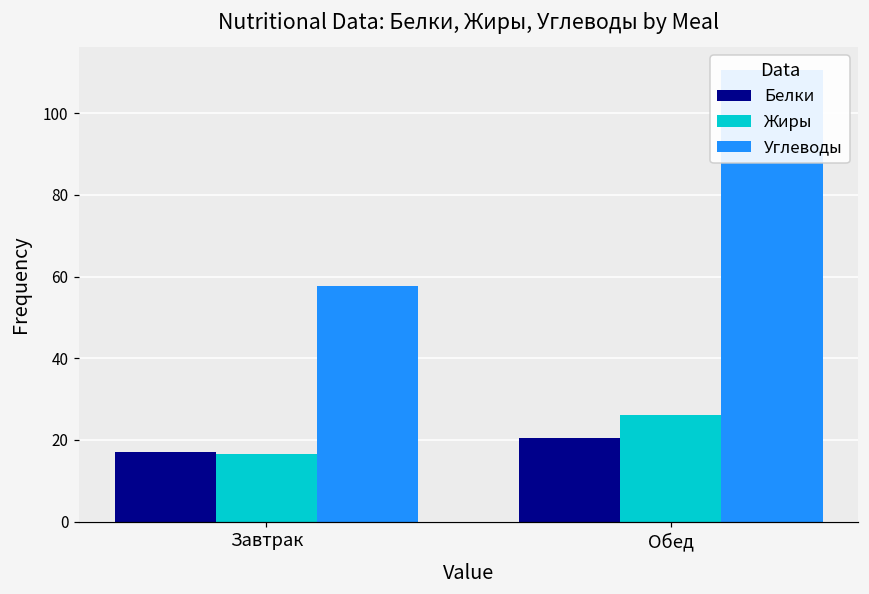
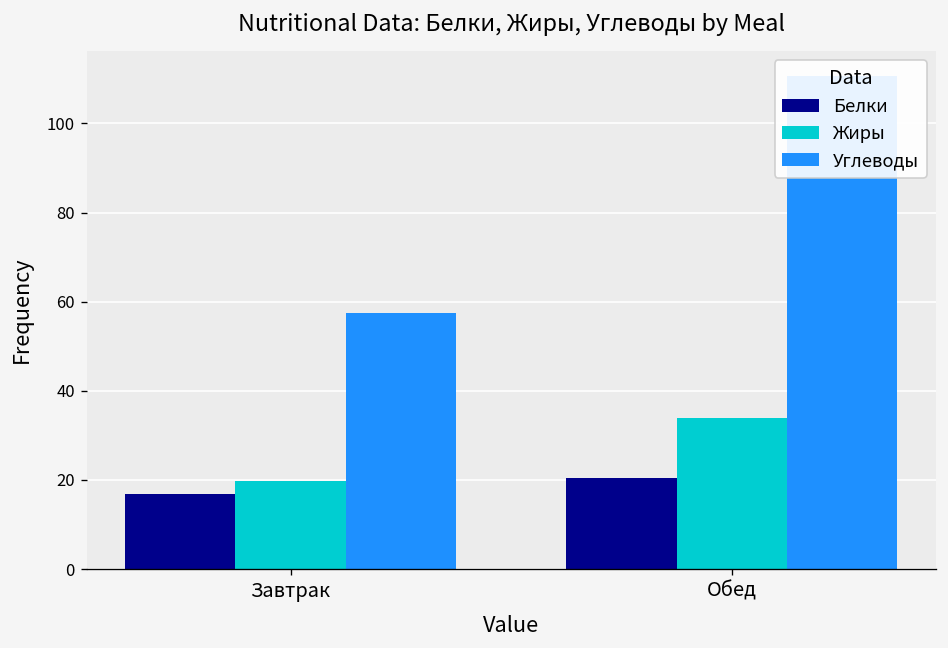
Жиры, Завтрак: 17 -> 20
Жиры, Обед: 26 -> 34
